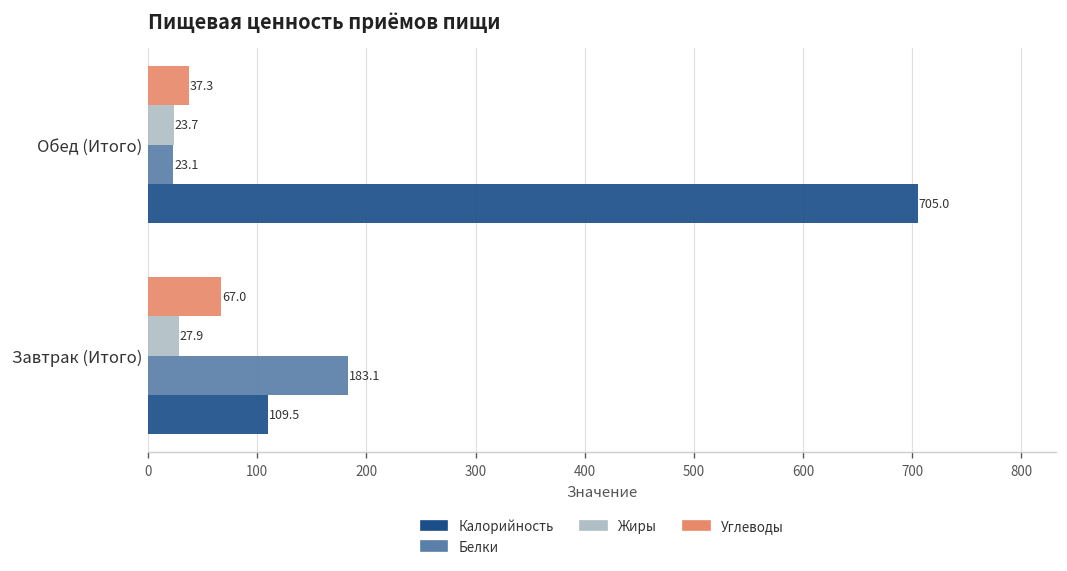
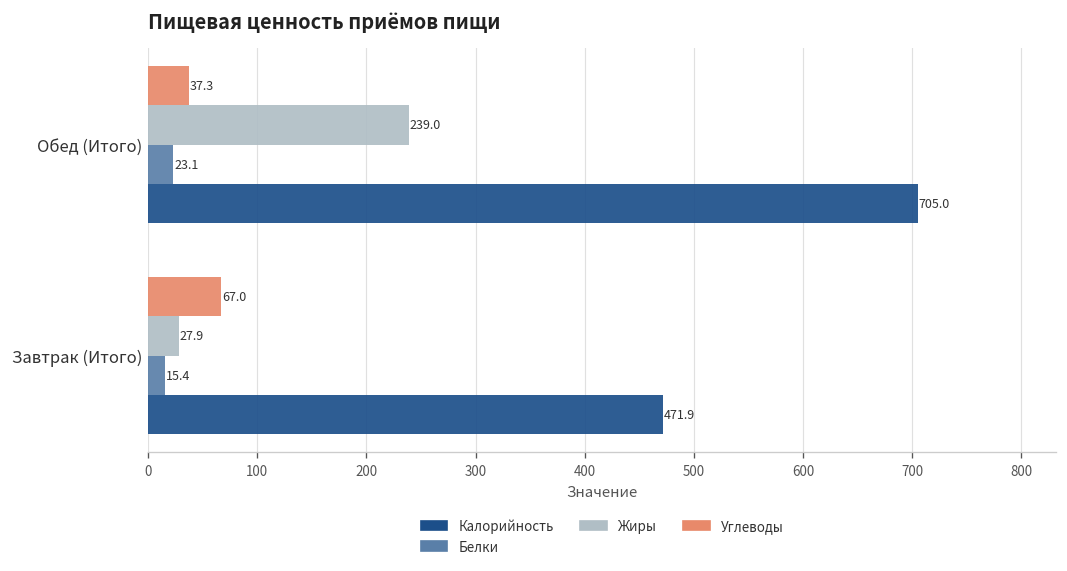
Жиры, Обед (Итого): 23.7 -> 239.0
Белки, Завтрак (Итого): 183.1 -> 15.4
Калорийность, Завтрак (Итого): 109.5 -> 471.9
